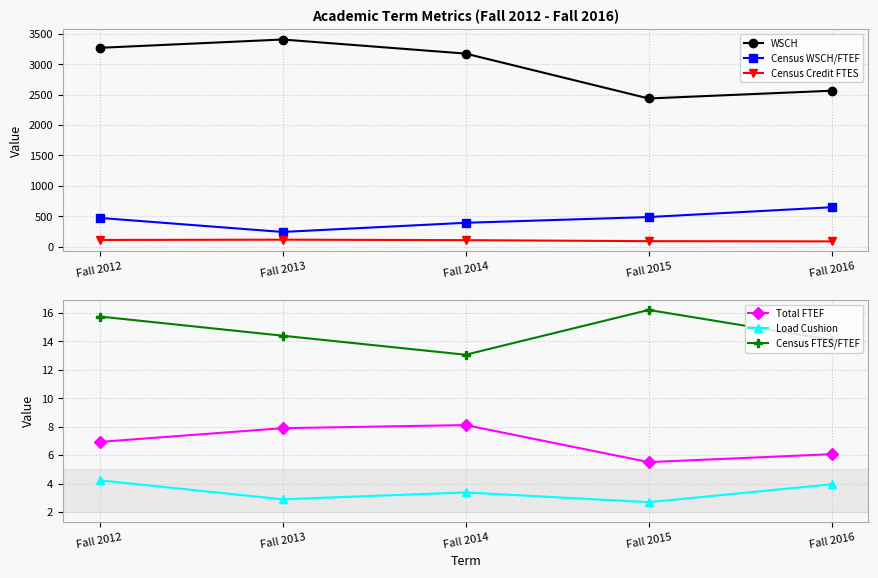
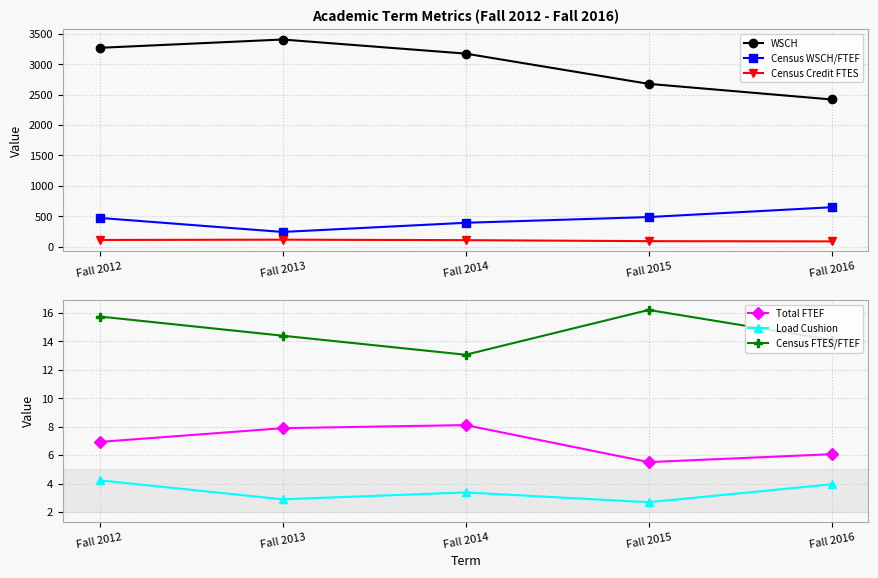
Academic Term Metrics (Fall 2012 - Fall 2016), WSCH, Fall 2015: 2400 -> 2700
Academic Term Metrics (Fall 2012 - Fall 2016), WSCH, Fall 2016: 2600 -> 2400
